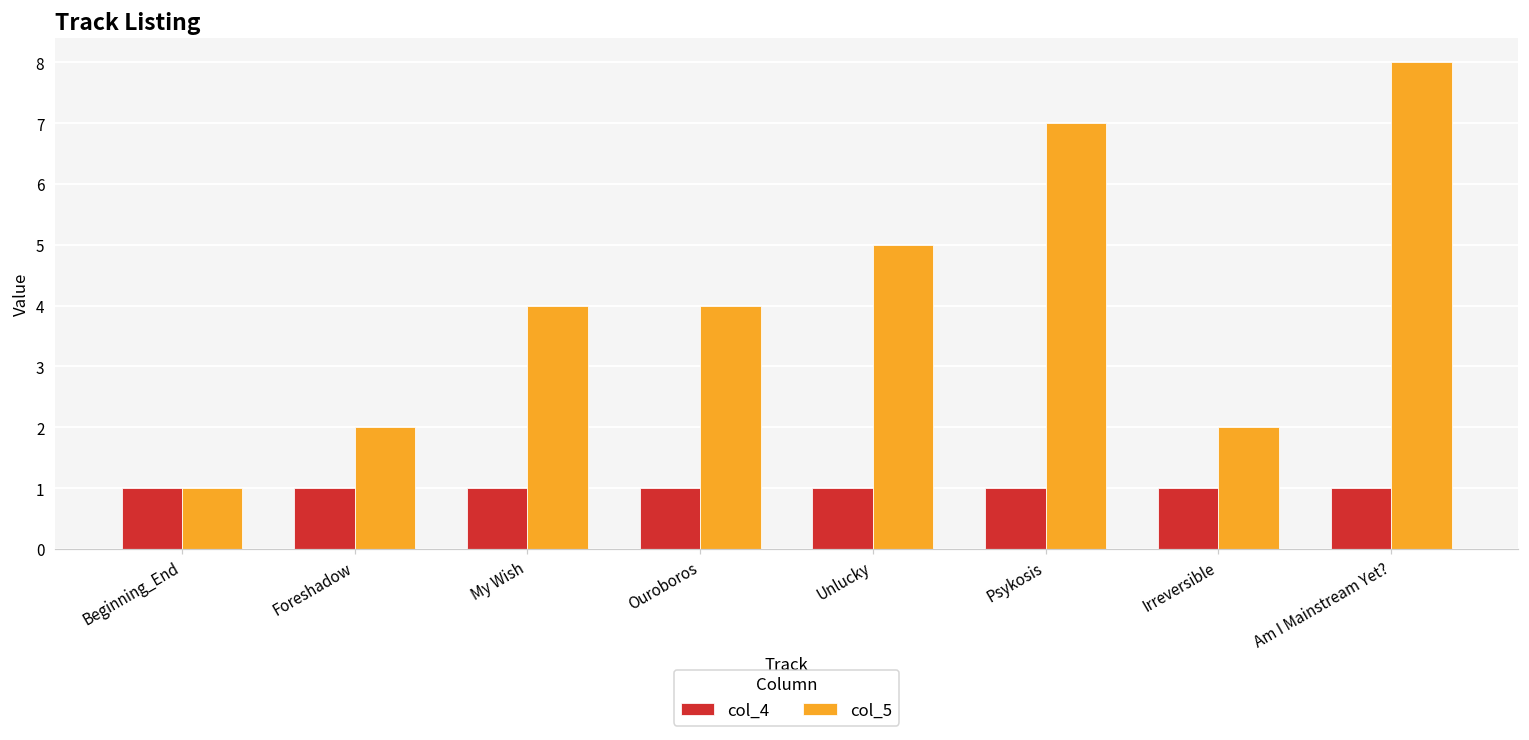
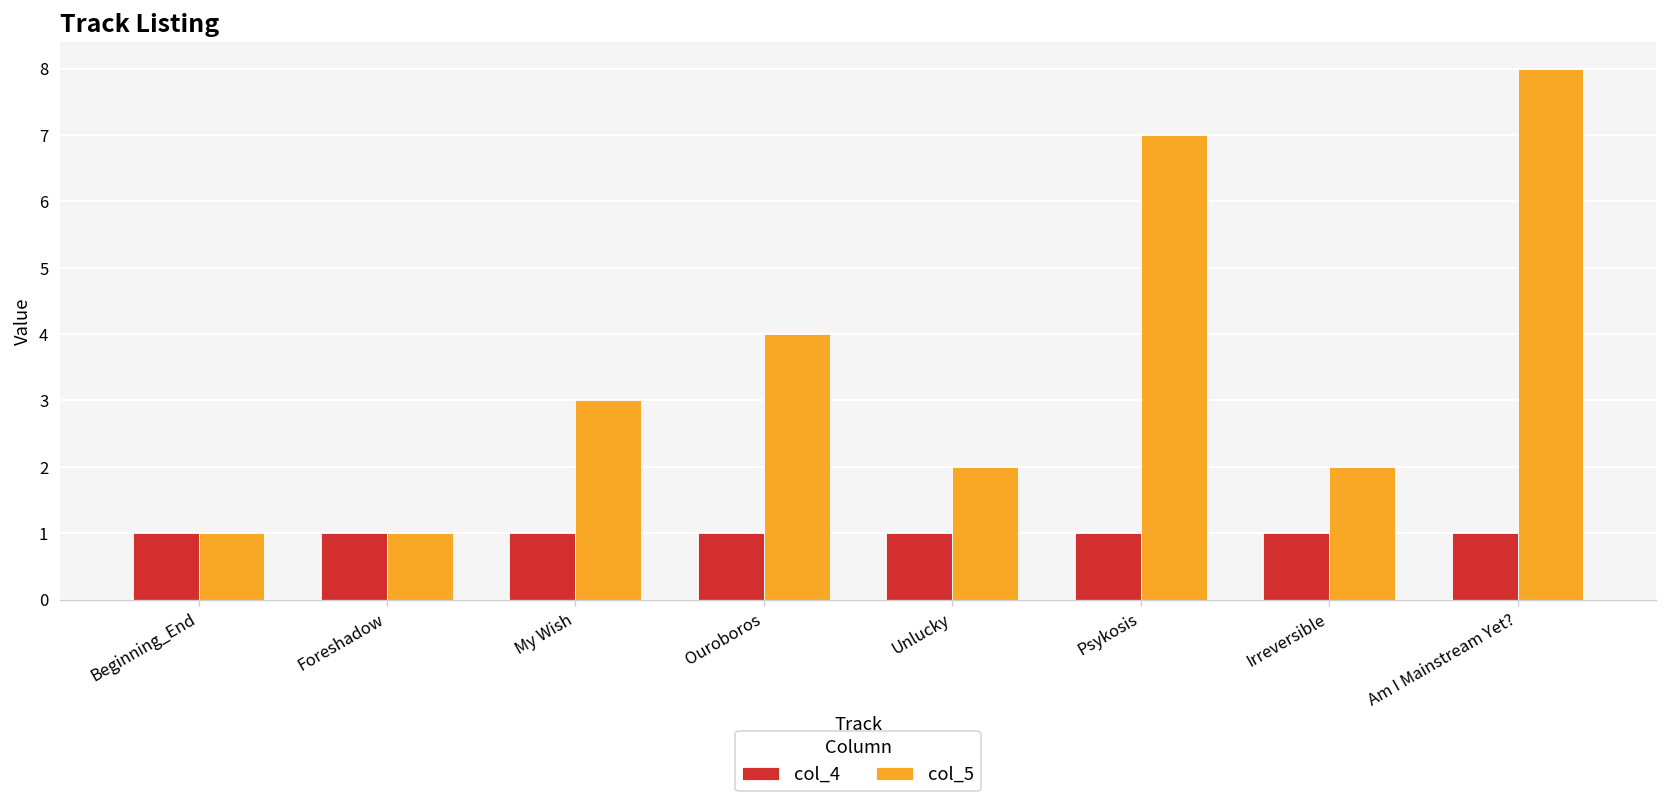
col_5, Foreshadow: 2 -> 1
col_5, My Wish: 4 -> 3
col_5, Unlucky: 5 -> 2
